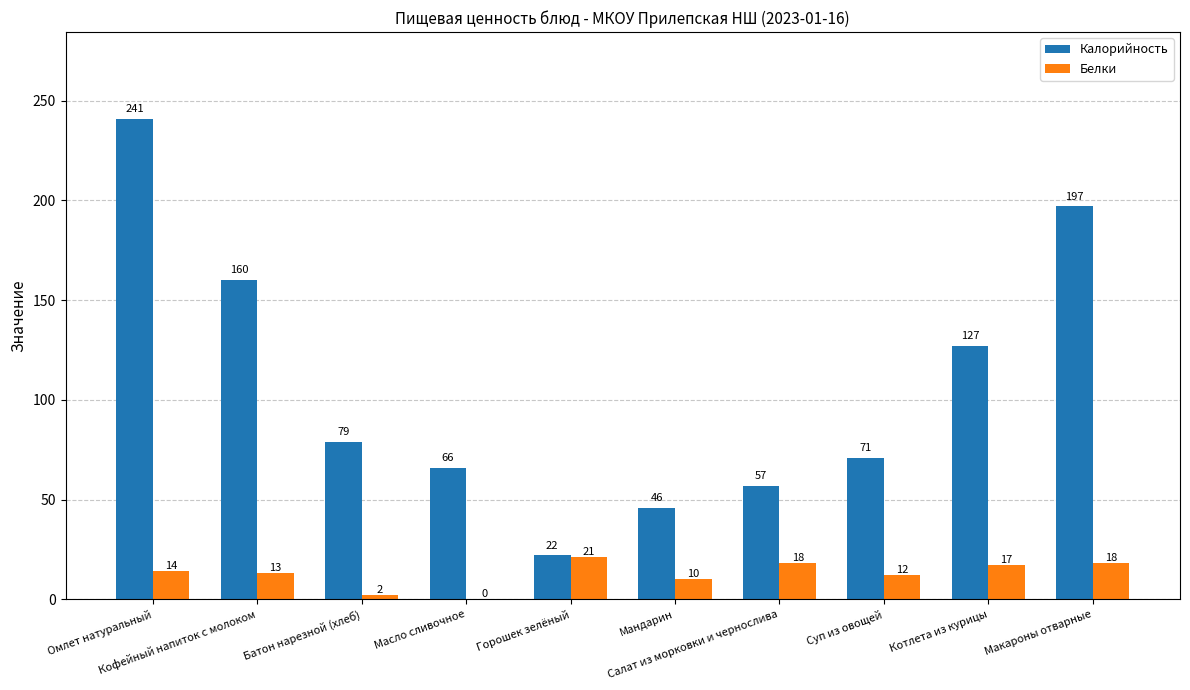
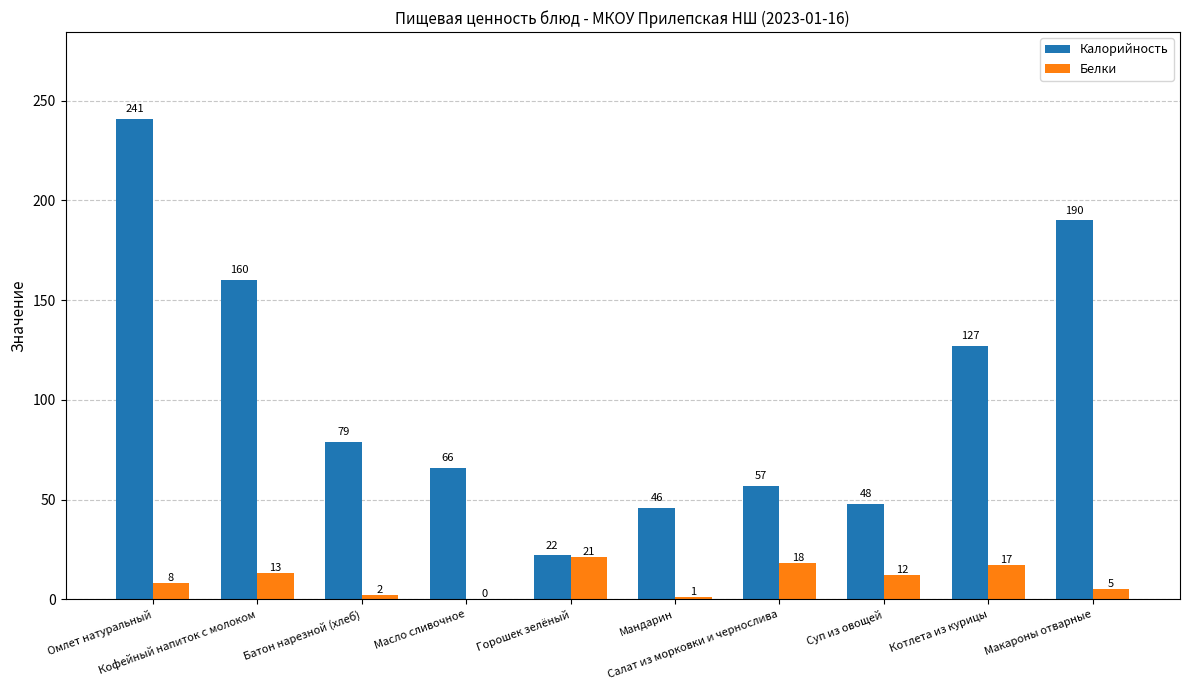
Белки, Омлет натуральный: 14 -> 8
Белки, Мандарин: 10 -> 1
Калорийность, Суп из овощей: 71 -> 48
Калорийность, Макароны отварные: 197 -> 190
Белки, Макароны отварные: 18 -> 5
